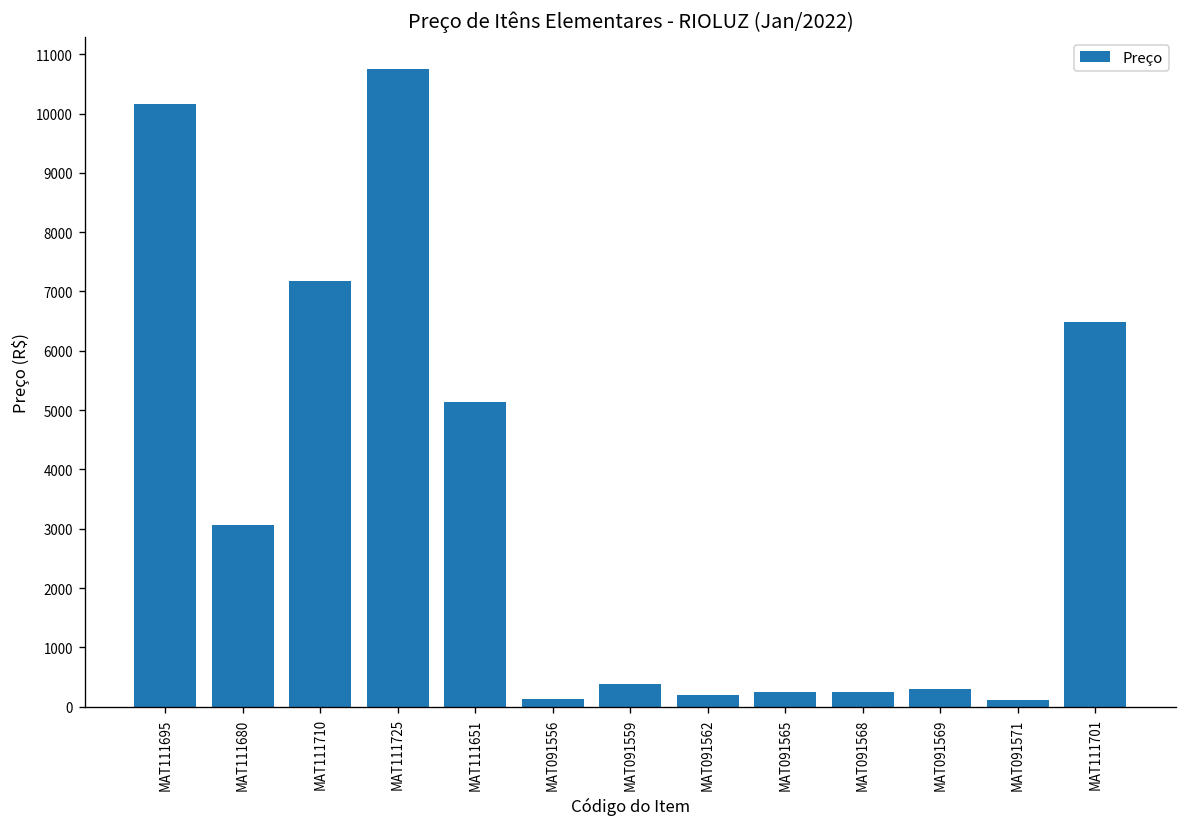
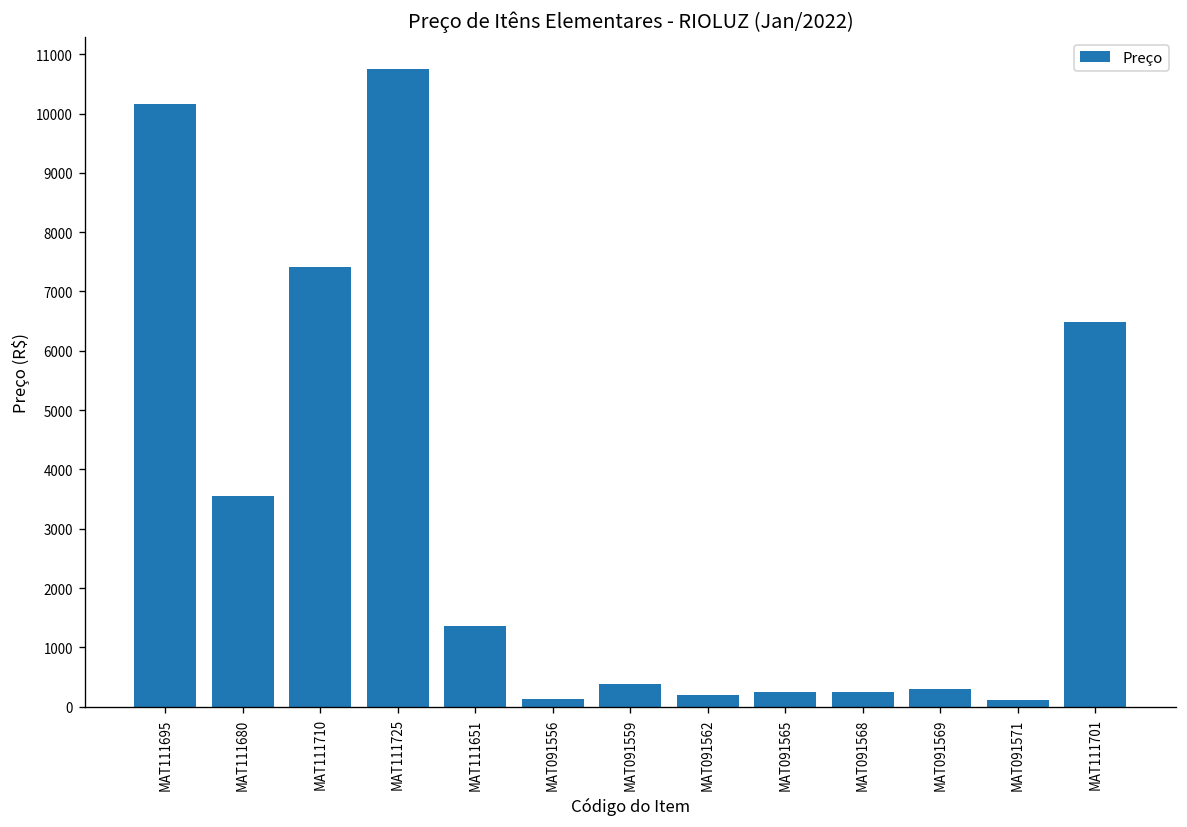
MAT111680: 3100 -> 3600
MAT111710: 7200 -> 7400
MAT111651: 5100 -> 1400
